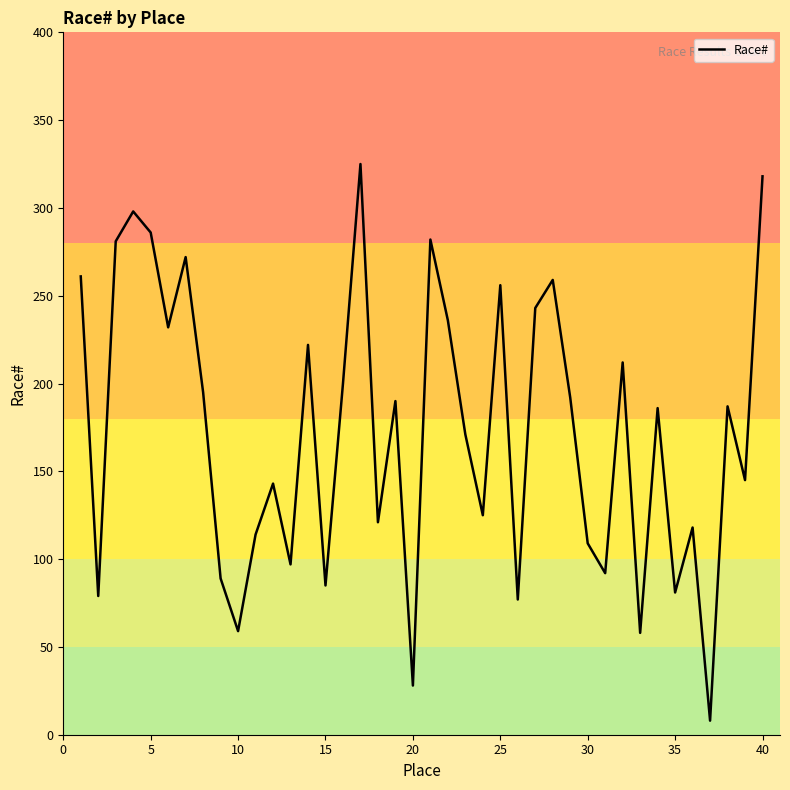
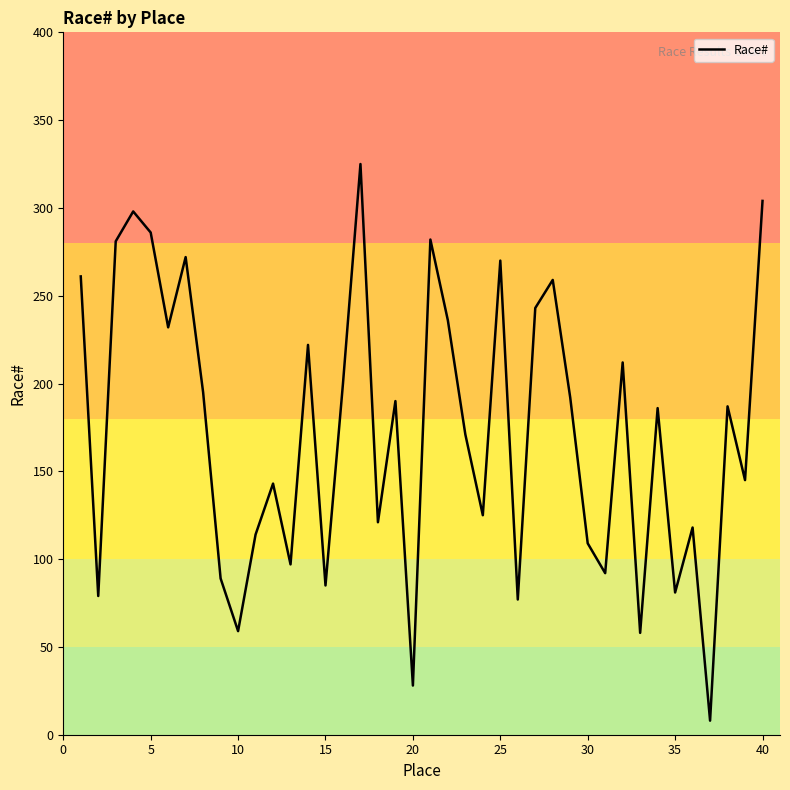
25: 256 -> 270
40: 318 -> 304
